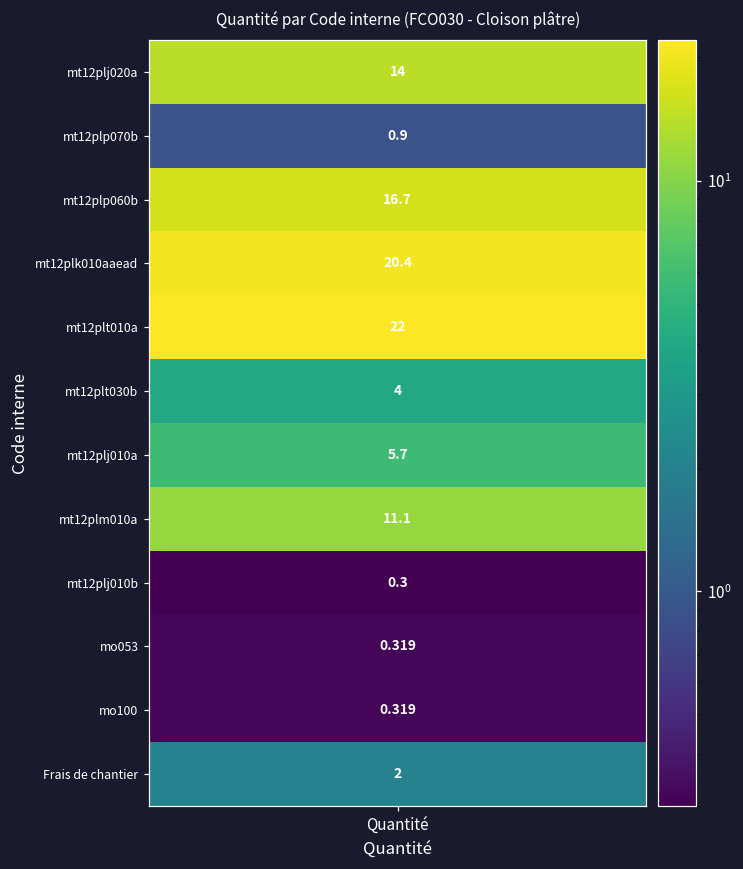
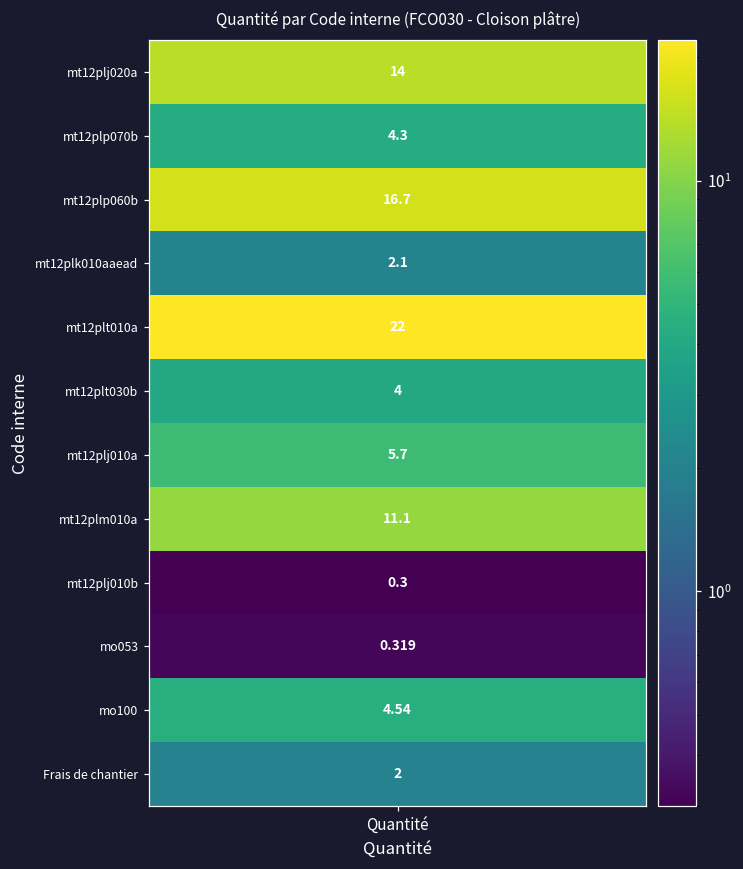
mt12plp070b, Quantité: 0.9 -> 4.3
mt12plk010aaead, Quantité: 20.4 -> 2.1
mo100, Quantité: 0.319 -> 4.54
